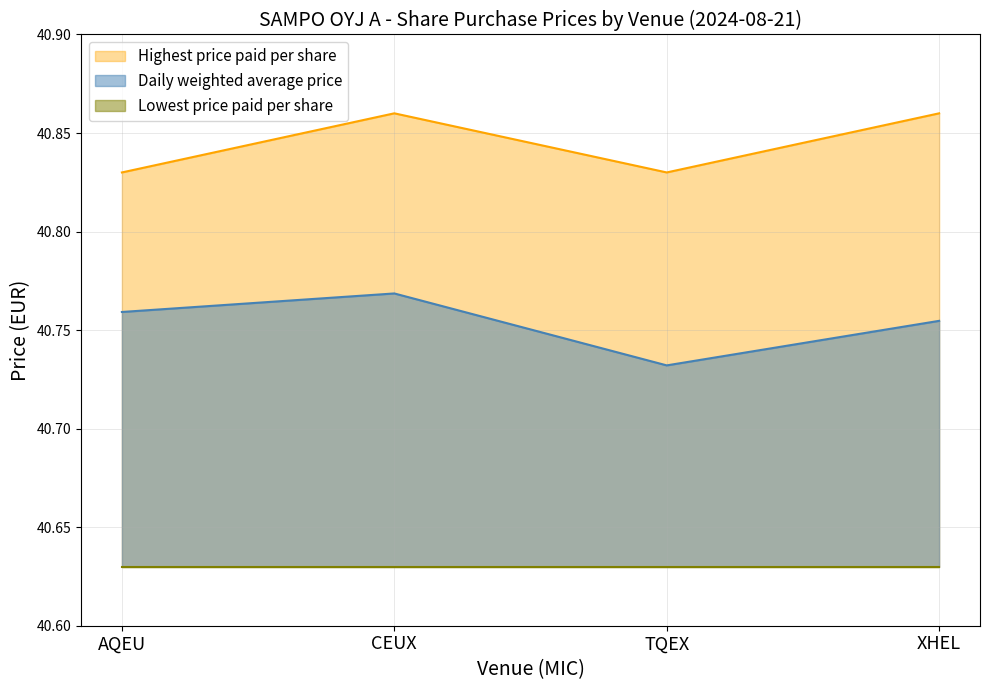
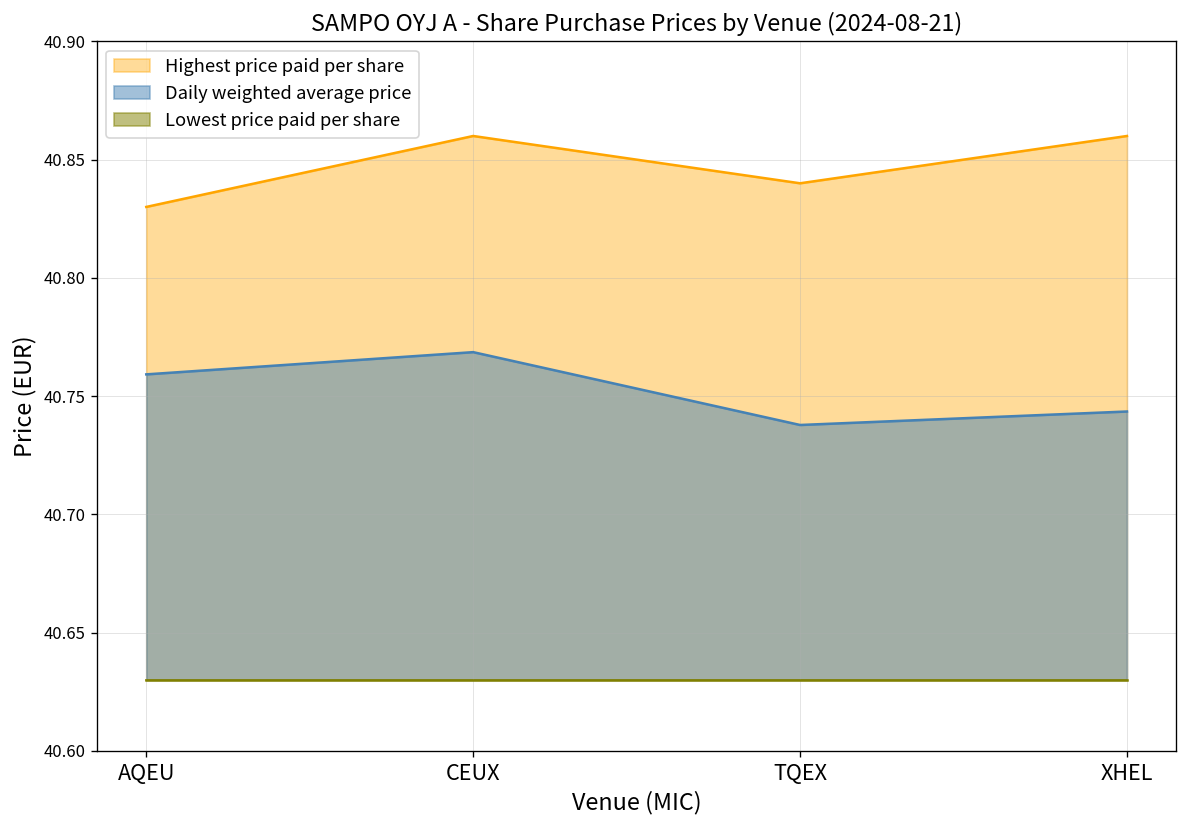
Highest price paid per share, TQEX: 40.83 -> 40.84
Daily weighted average price, TQEX: 40.732 -> 40.738
Daily weighted average price, XHEL: 40.755 -> 40.744
